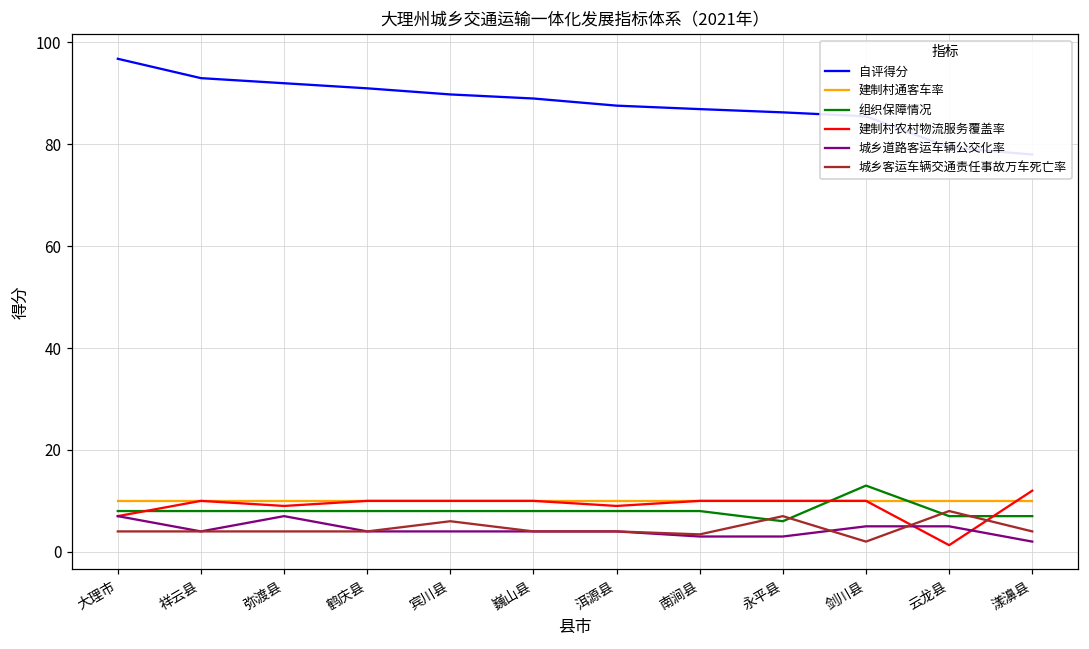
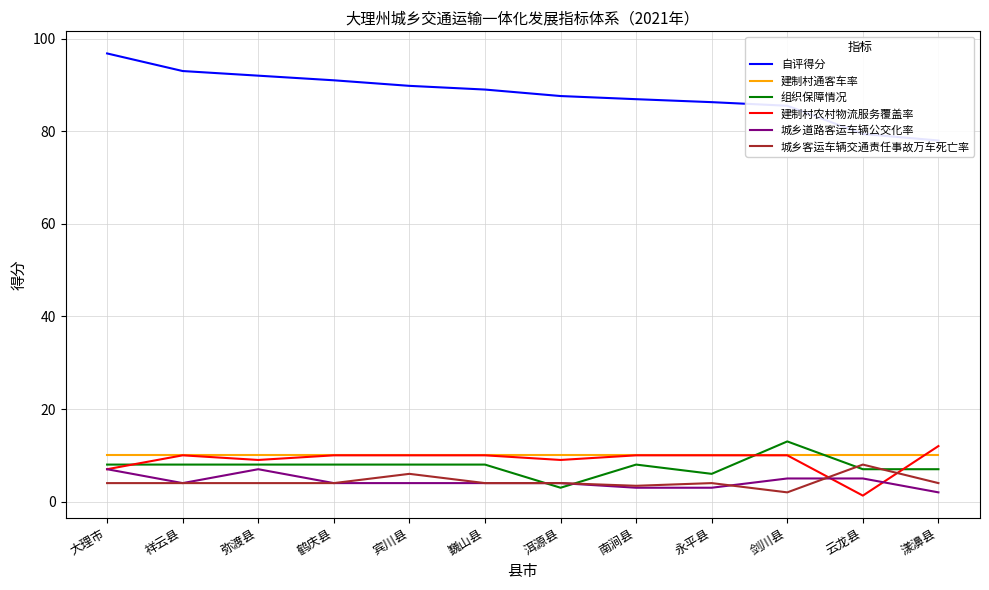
组织保障情况, 洱源县: 8 -> 3
城乡客运车辆交通责任事故万车死亡率, 永平县: 7 -> 4
